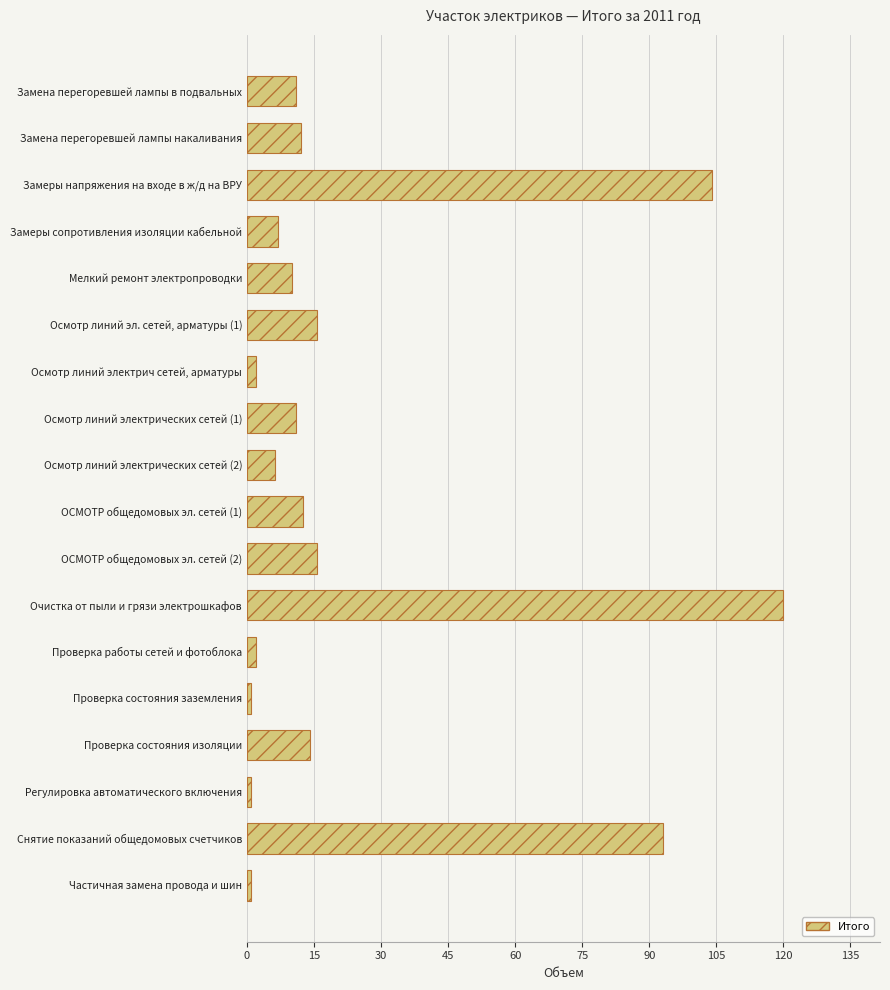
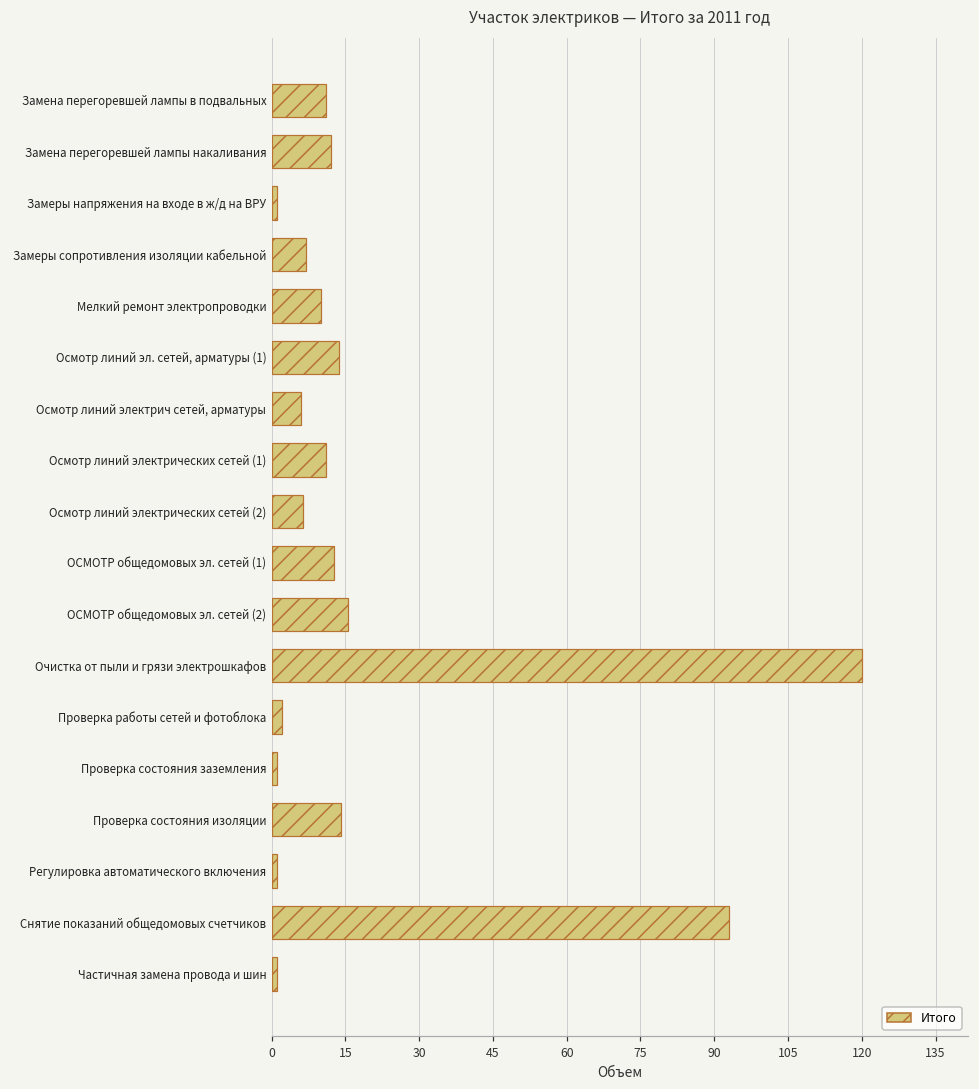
Замеры напряжения на входе в ж/д на ВРУ: 104 -> 1
Осмотр линий эл. сетей, арматуры (1): 16 -> 14
Осмотр линий электрич сетей, арматуры: 2 -> 6
